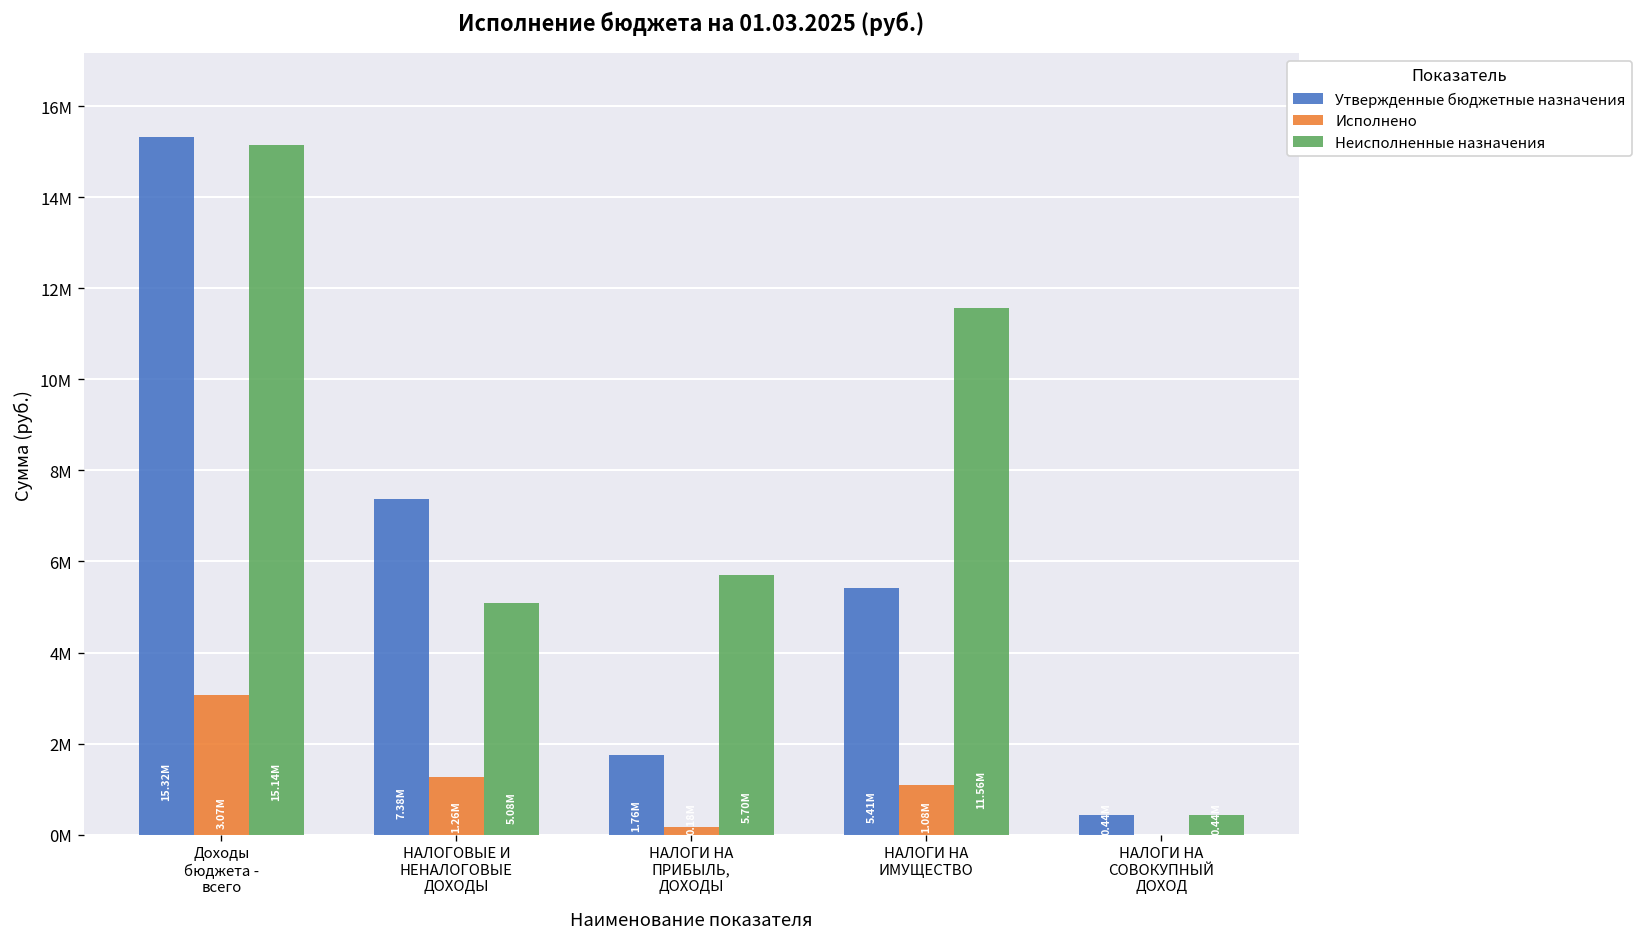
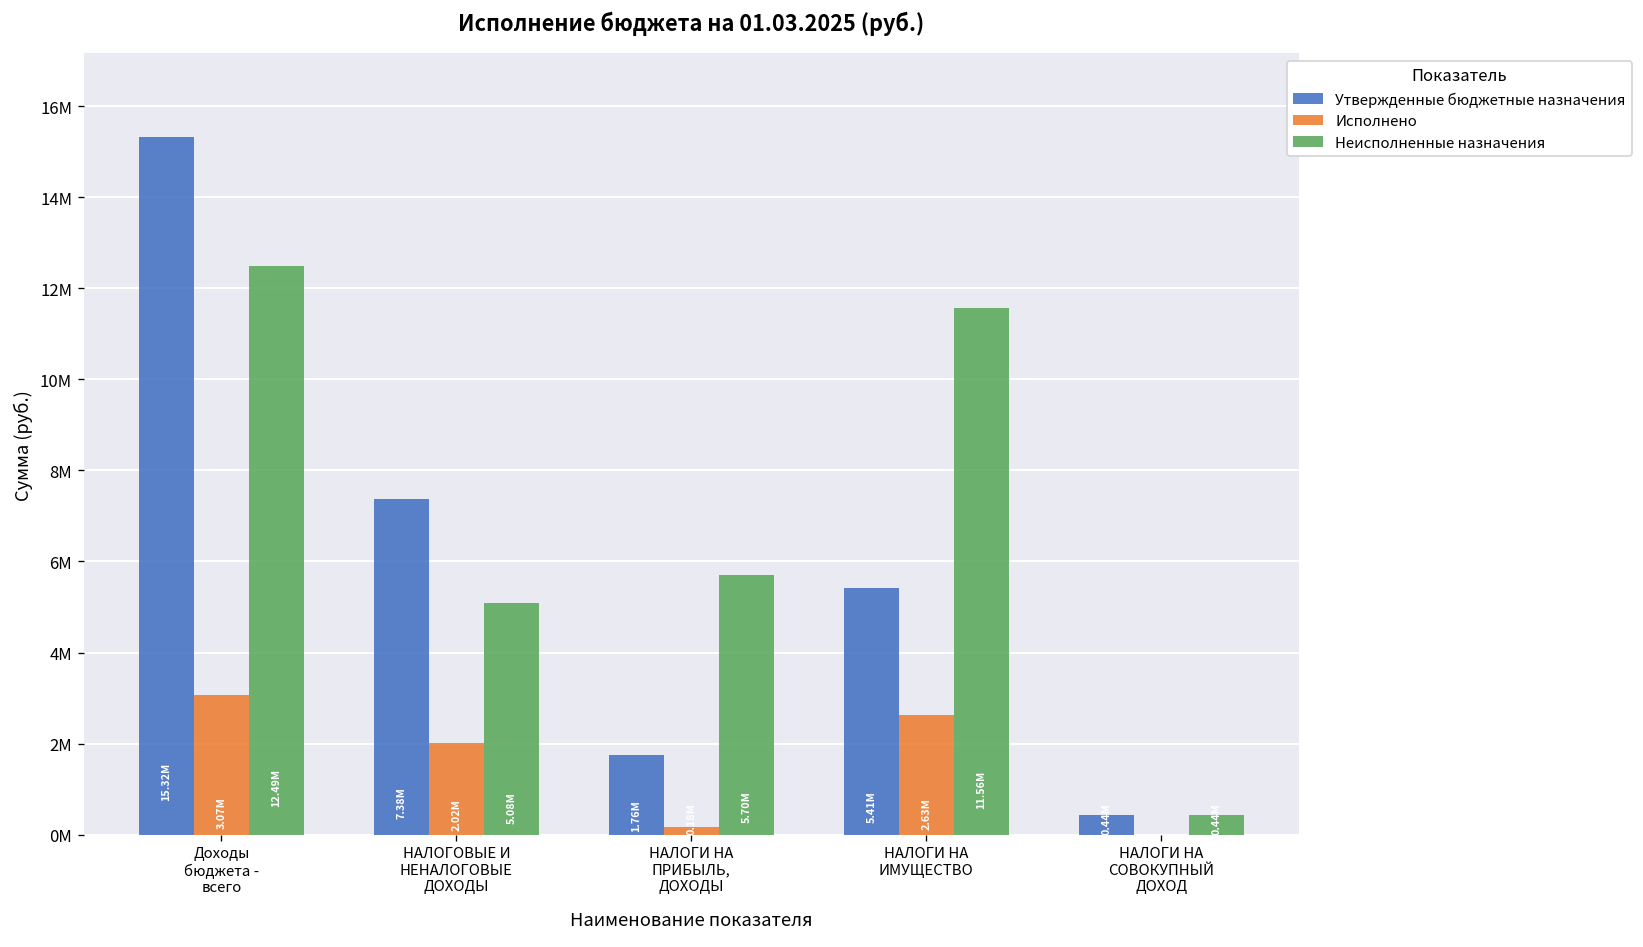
Неисполненные назначения, Доходы бюджета - всего: 15.14M -> 12.49M
Исполнено, НАЛОГОВЫЕ И НЕНАЛОГОВЫЕ ДОХОДЫ: 1.26M -> 2.02M
Исполнено, НАЛОГИ НА ИМУЩЕСТВО: 1.08M -> 2.63M
